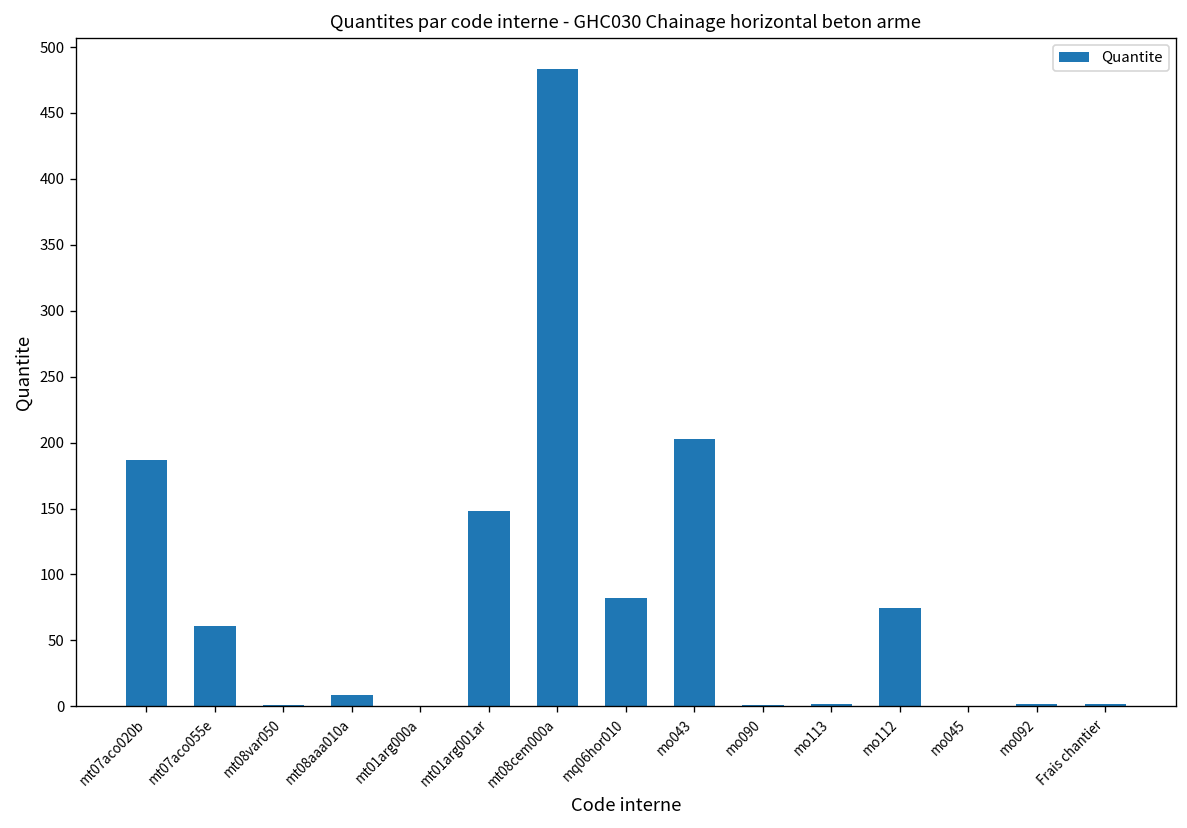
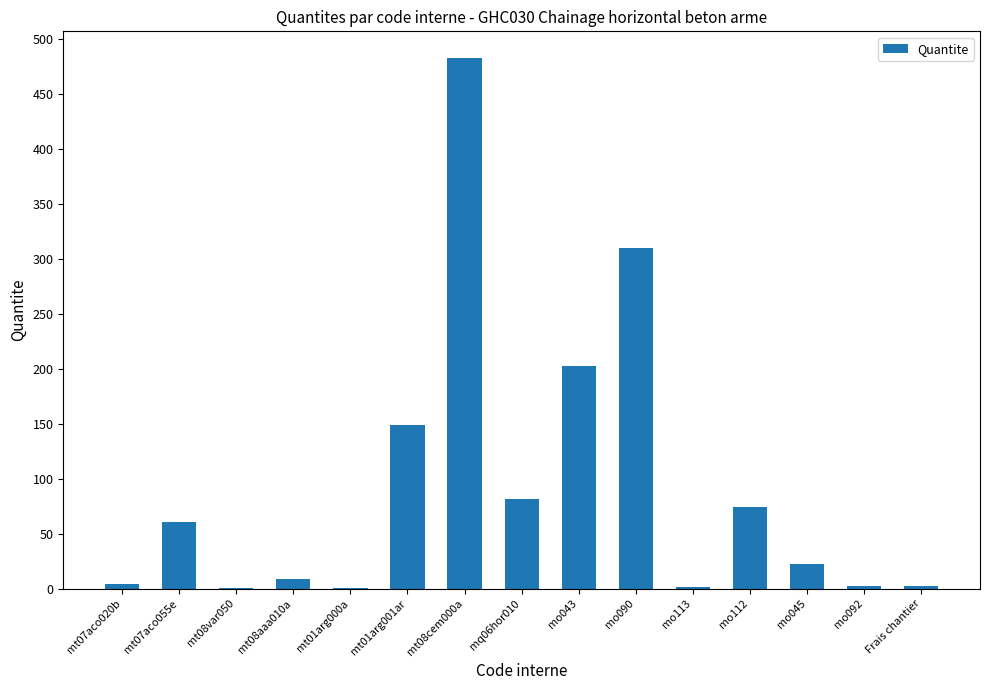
mt07aco020b: 187 -> 4
mo090: 1 -> 310
mo045: 0 -> 22
